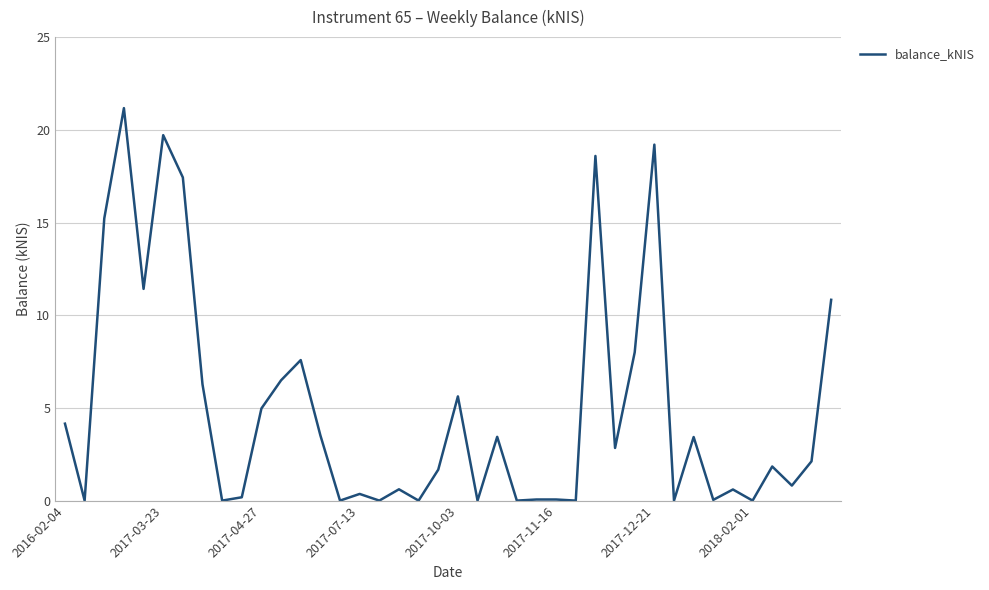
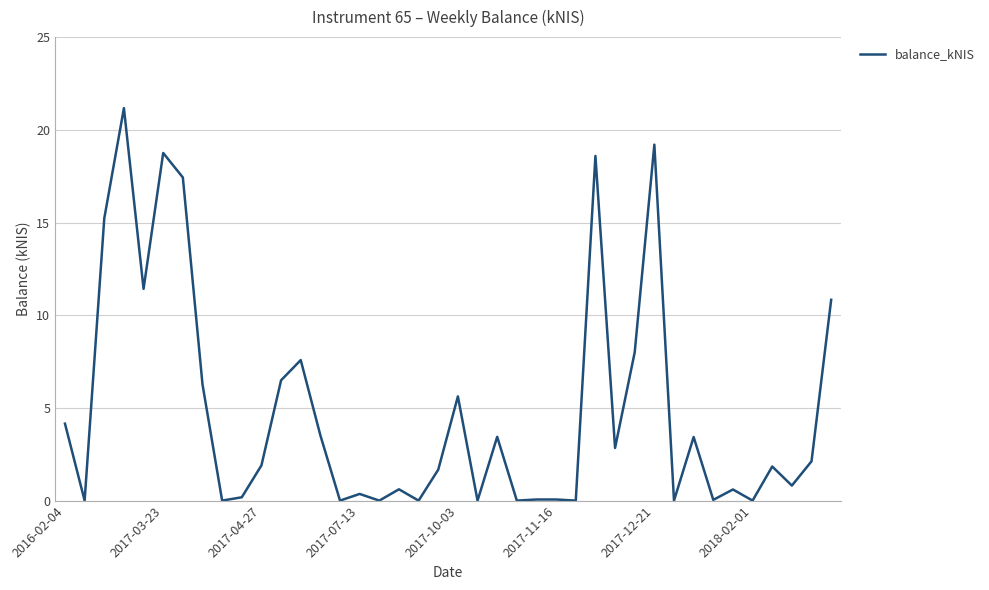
2017-03-23: 19.7 -> 18.8
2017-04-27: 5.0 -> 1.9
